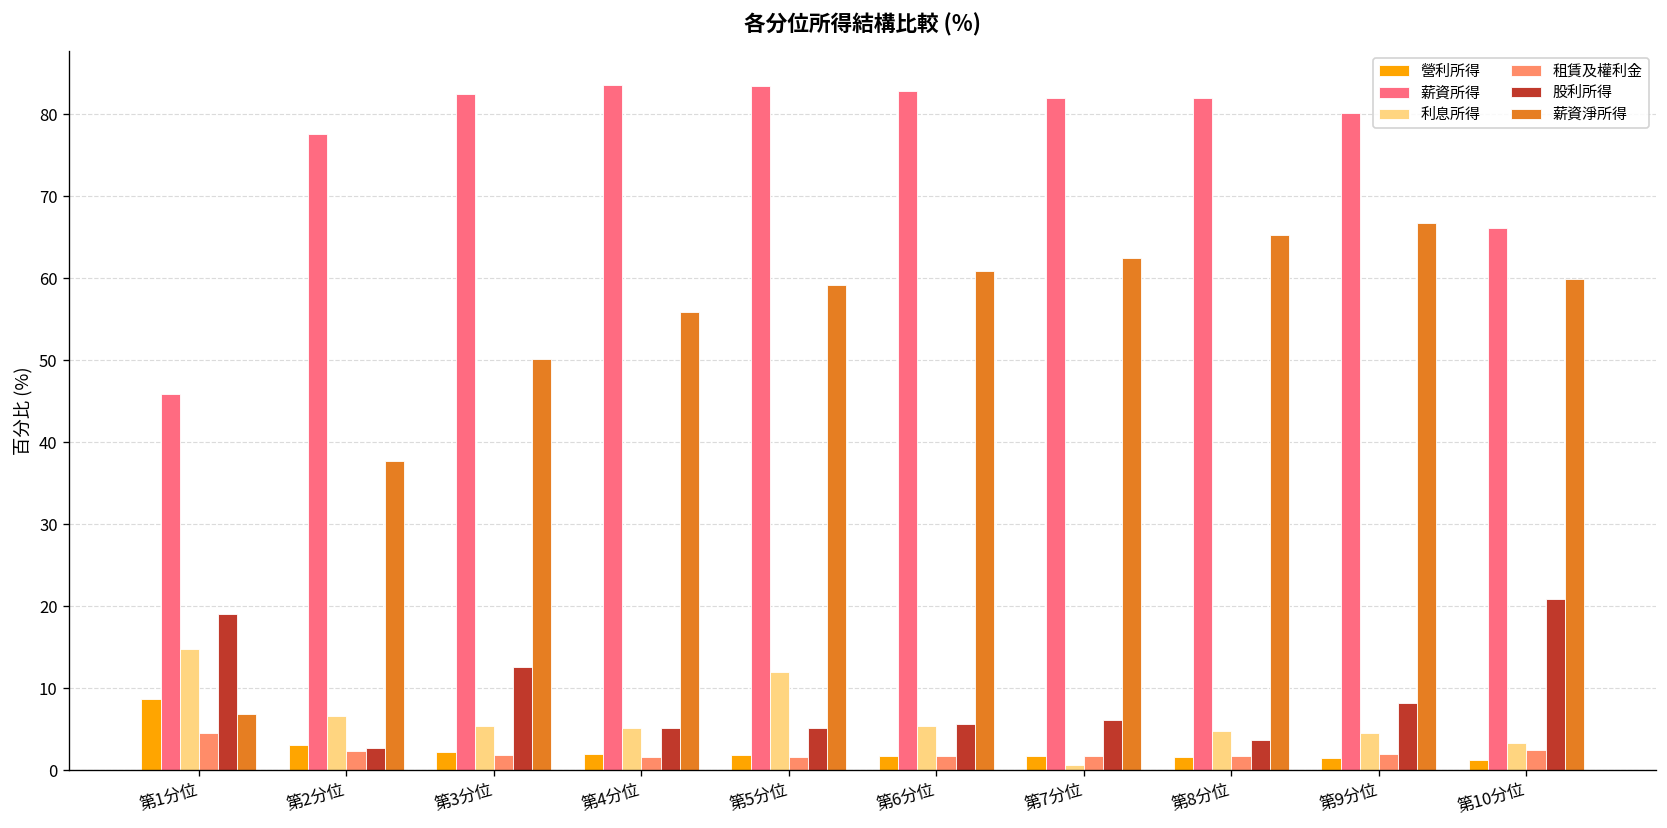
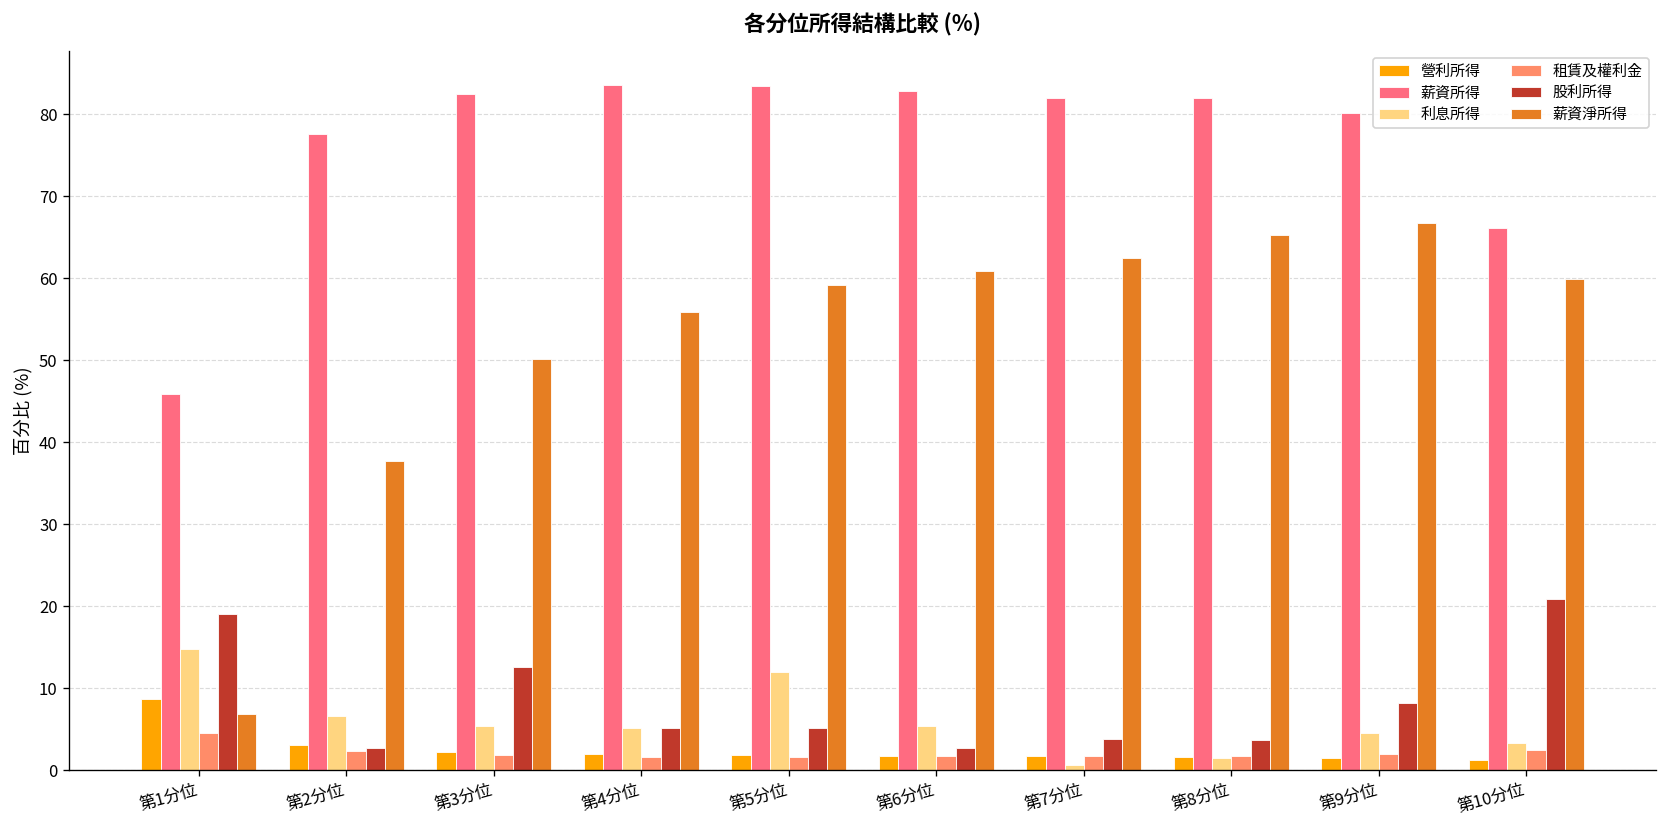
股利所得, 第6分位: 6 -> 3
股利所得, 第7分位: 6 -> 4
利息所得, 第8分位: 5 -> 1
